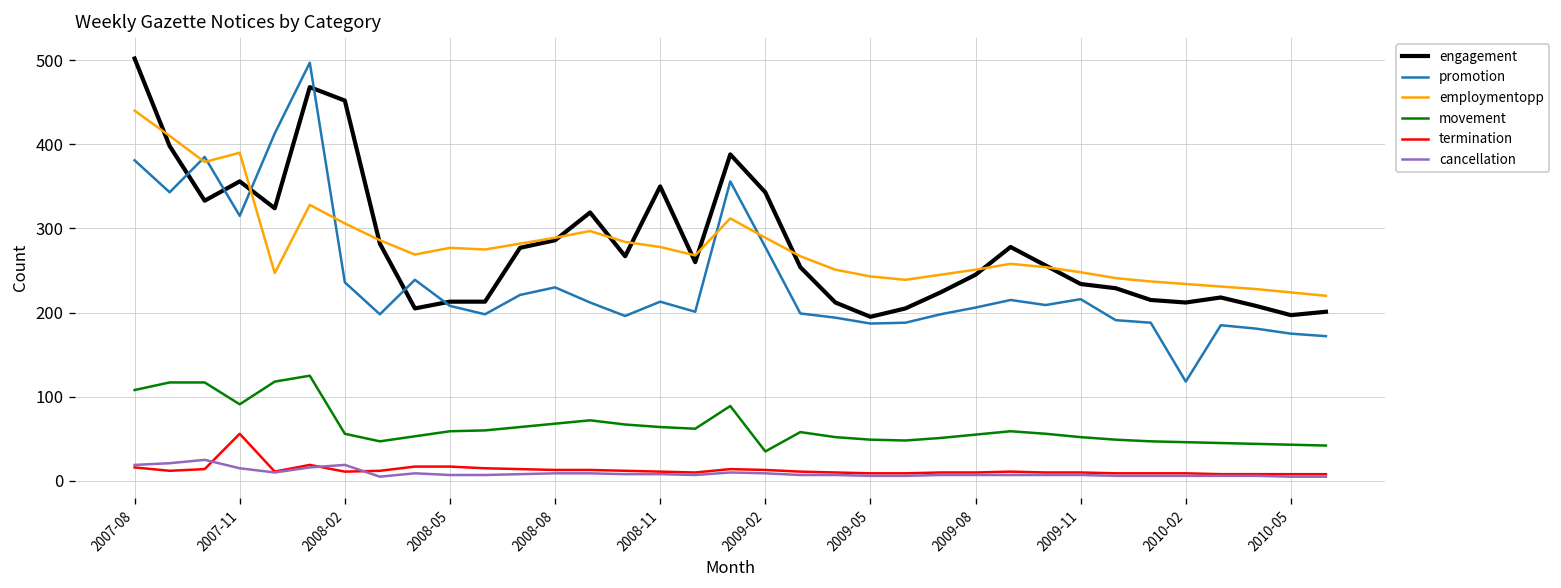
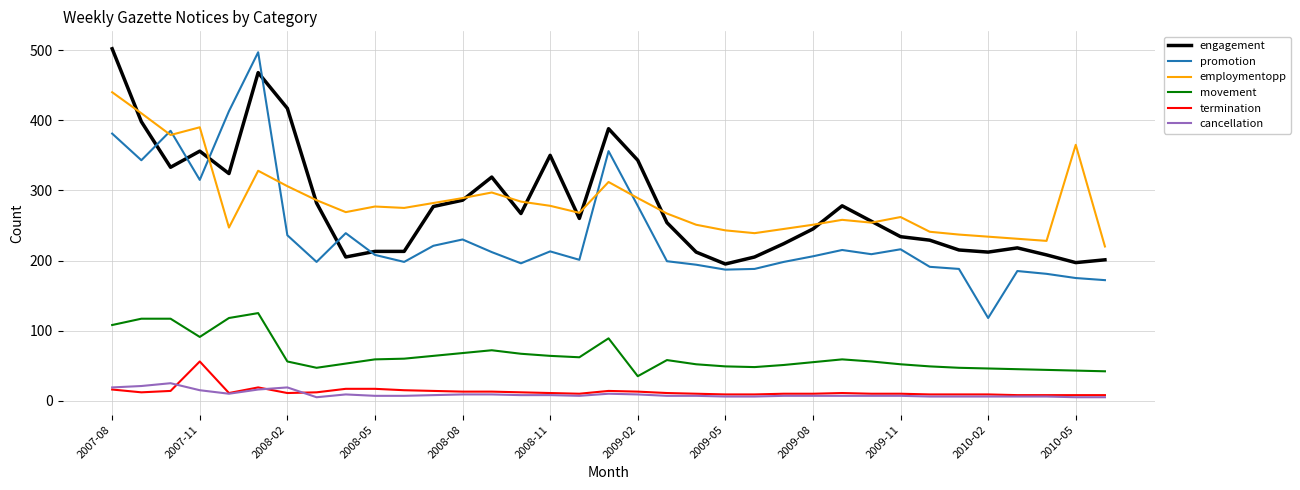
engagement, 2008-02: 450 -> 420
employmentopp, 2009-11: 250 -> 260
employmentopp, 2010-05: 220 -> 370
